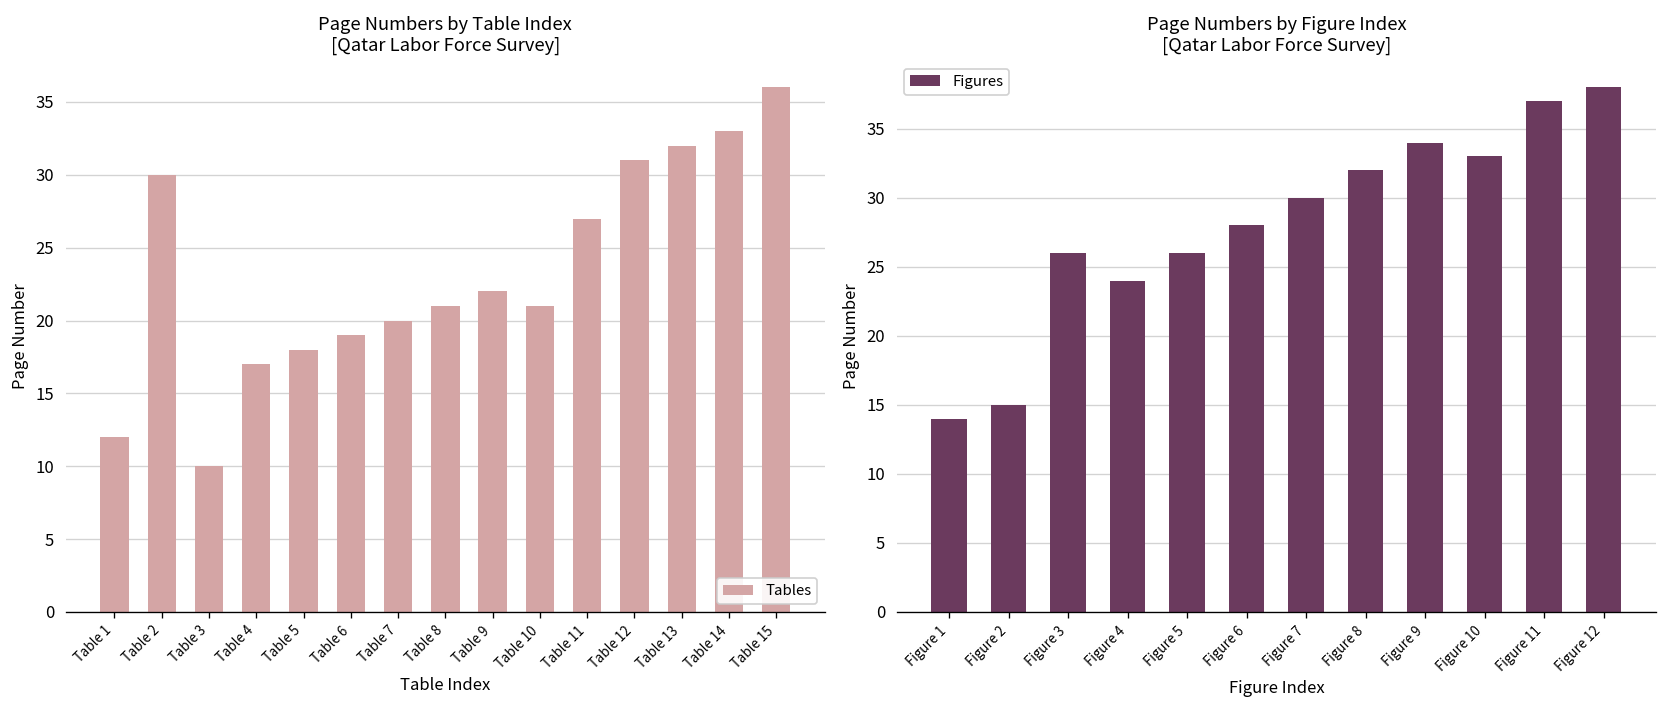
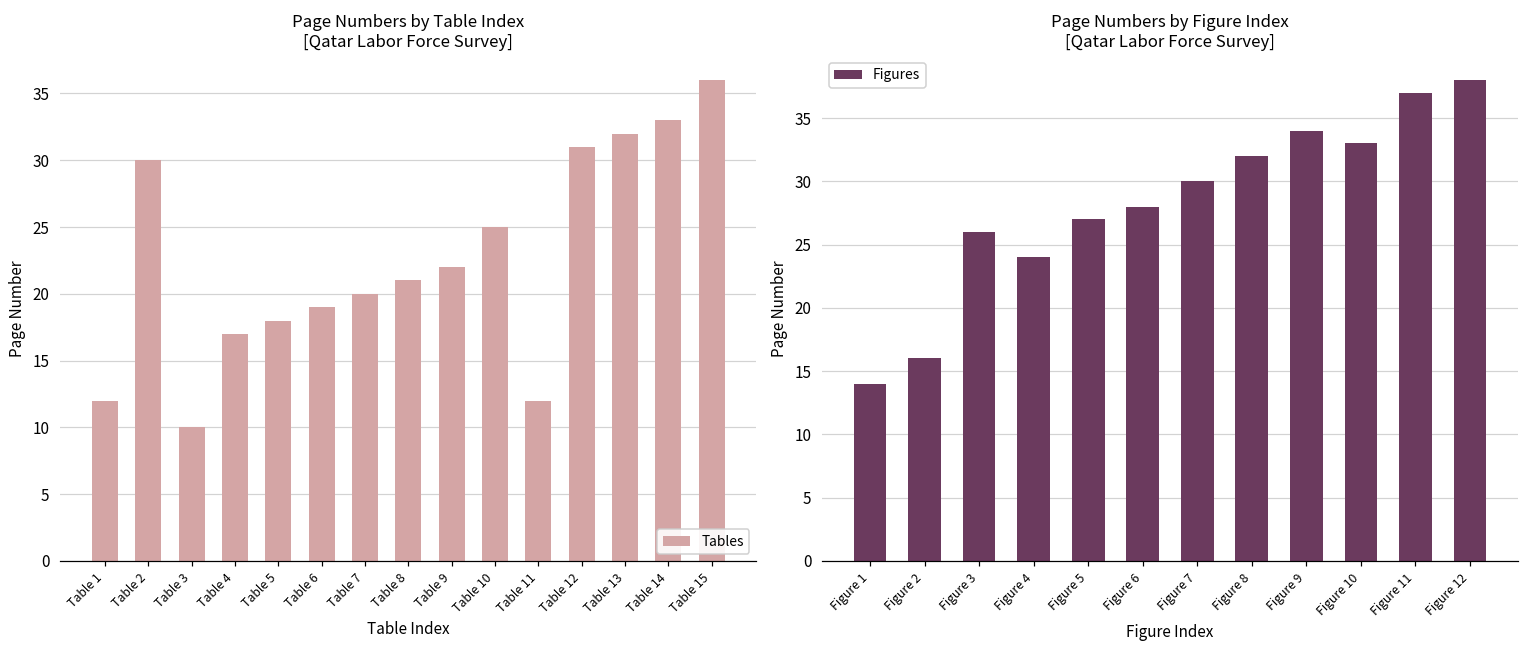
Page Numbers by Table Index [Qatar Labor Force Survey], Table 10: 21 -> 25
Page Numbers by Table Index [Qatar Labor Force Survey], Table 11: 27 -> 12
Page Numbers by Figure Index [Qatar Labor Force Survey], Figure 2: 15 -> 16
Page Numbers by Figure Index [Qatar Labor Force Survey], Figure 5: 26 -> 27
